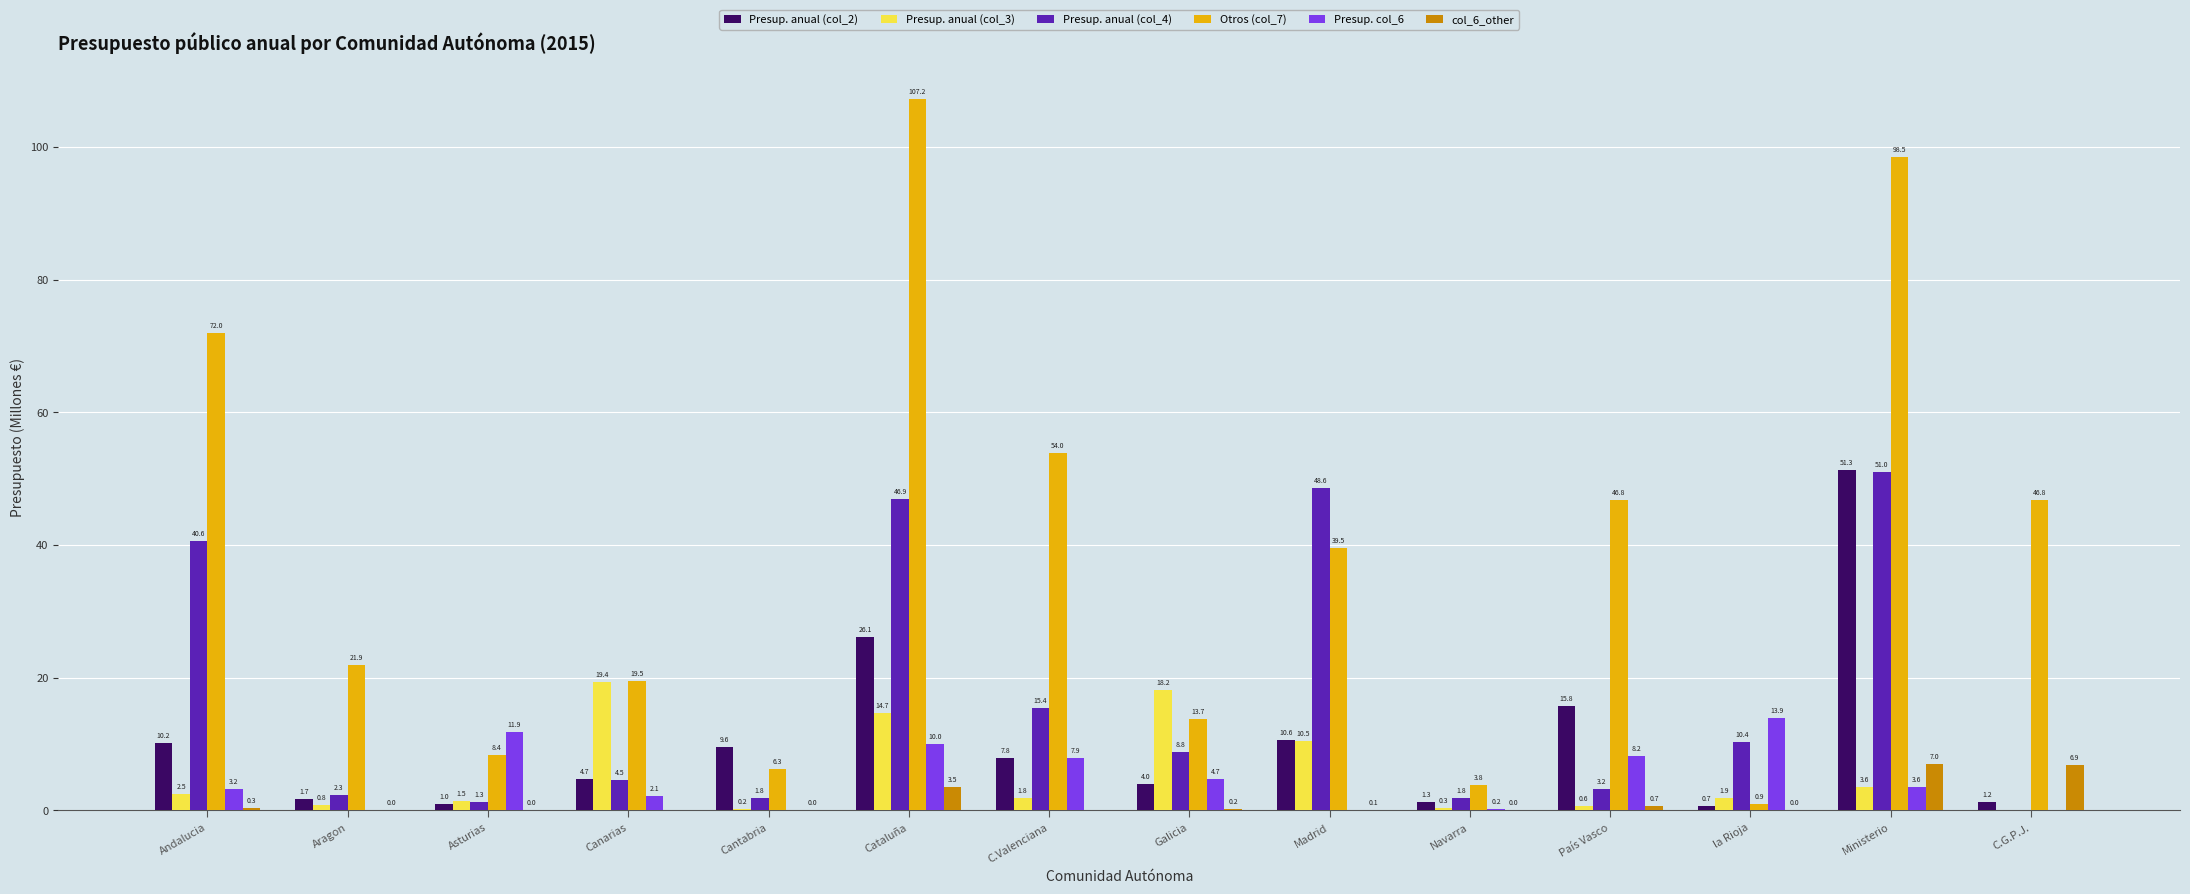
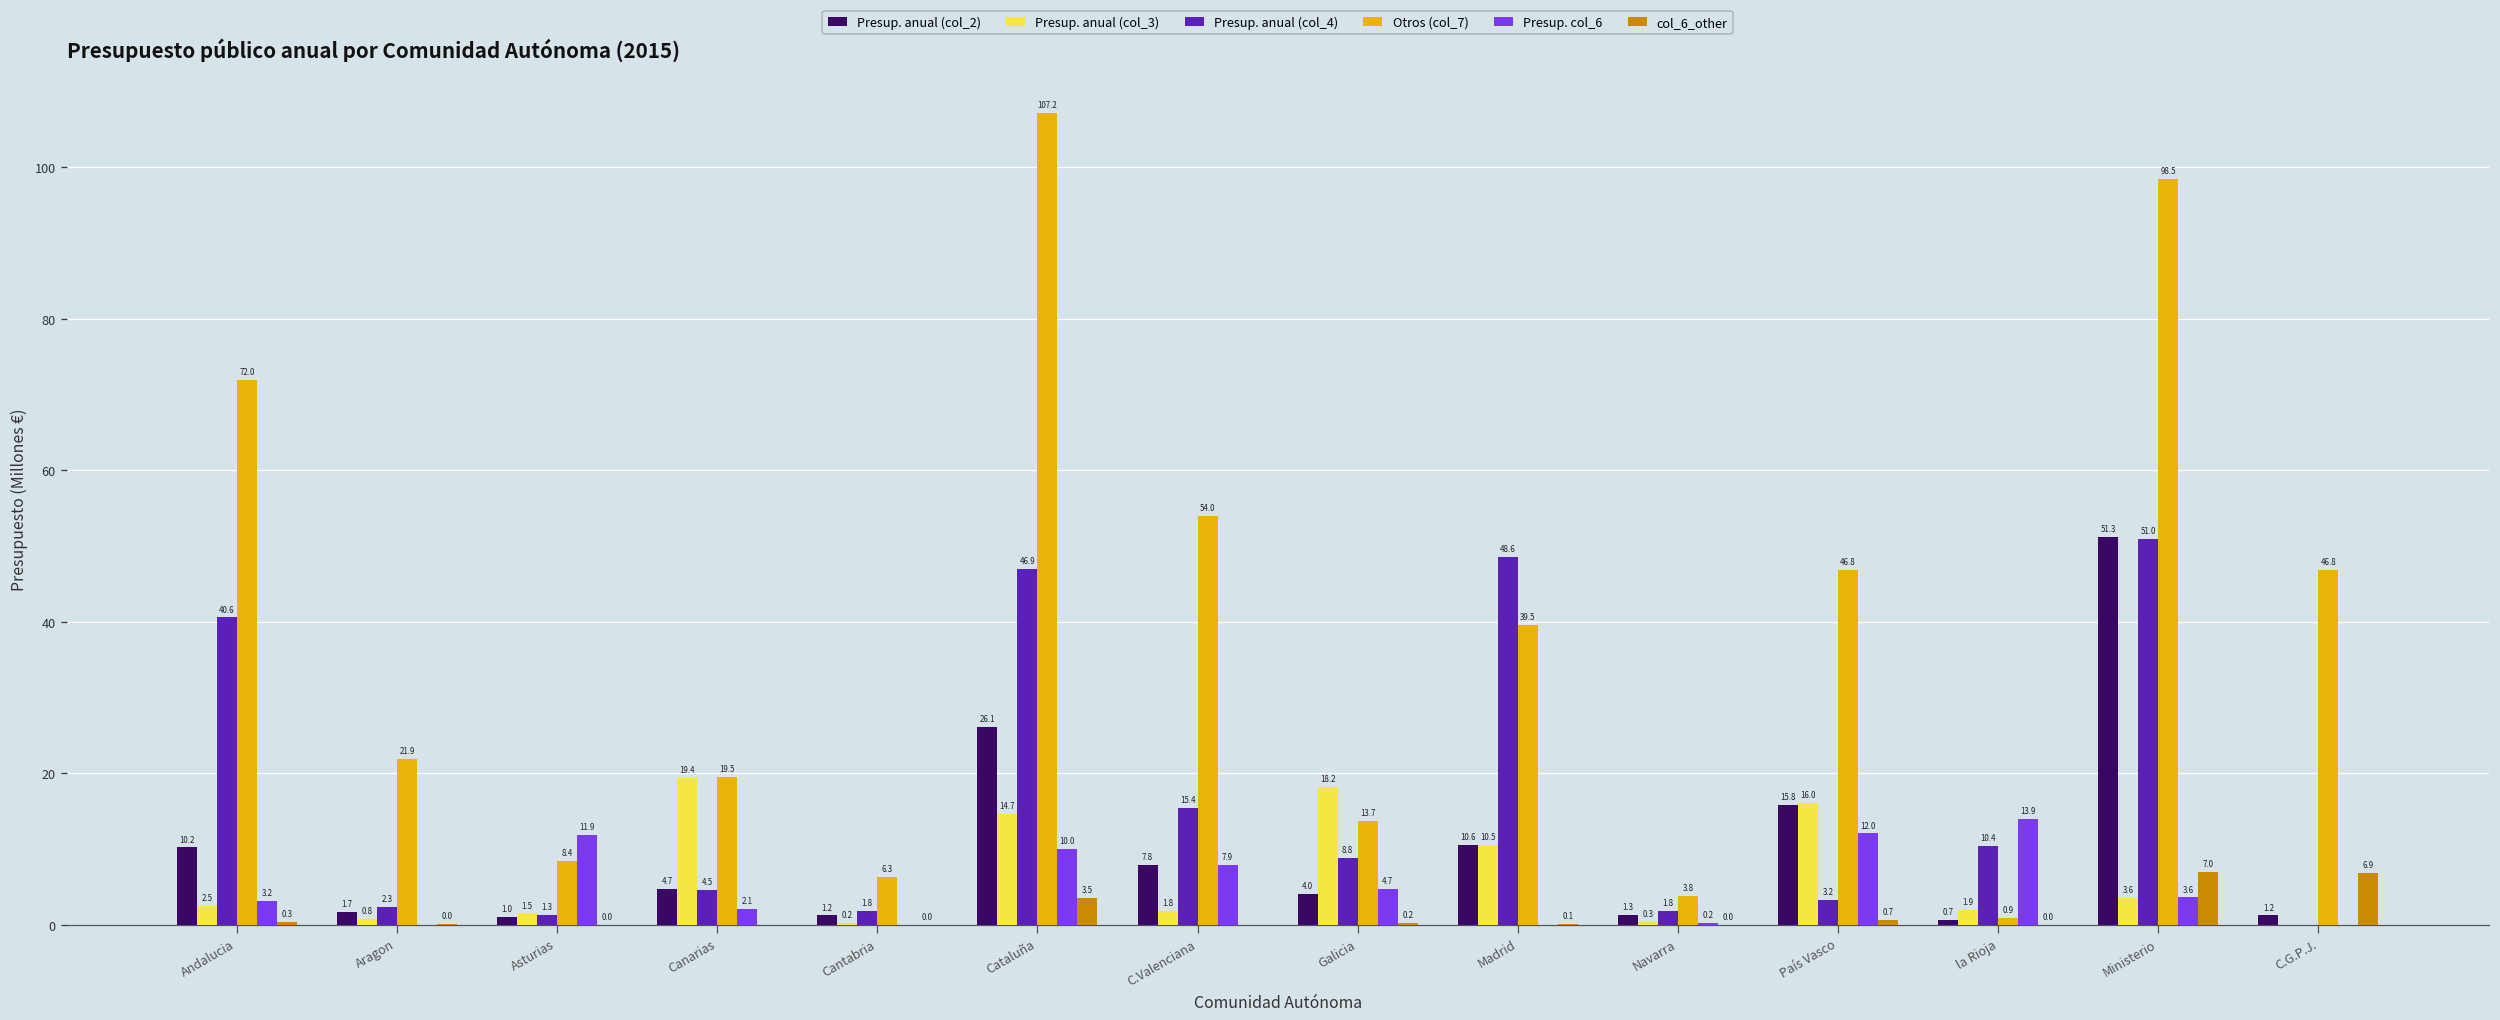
Presup. anual (col_2), Cantabria: 9.6 -> 1.2
Presup. anual (col_3), País Vasco: 0.6 -> 16.0
Presup. col_6, País Vasco: 8.2 -> 12.0
